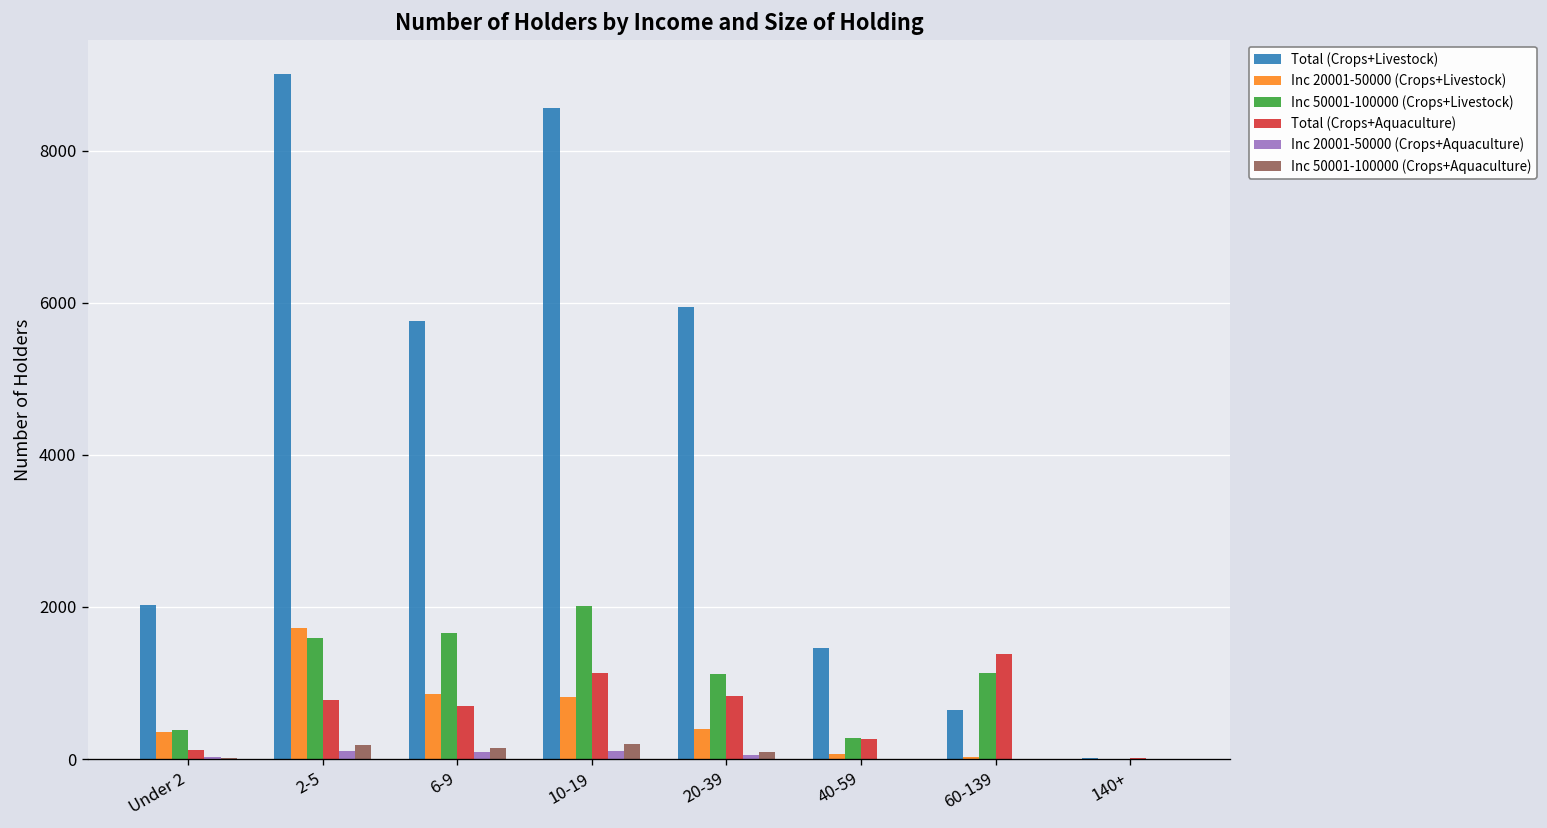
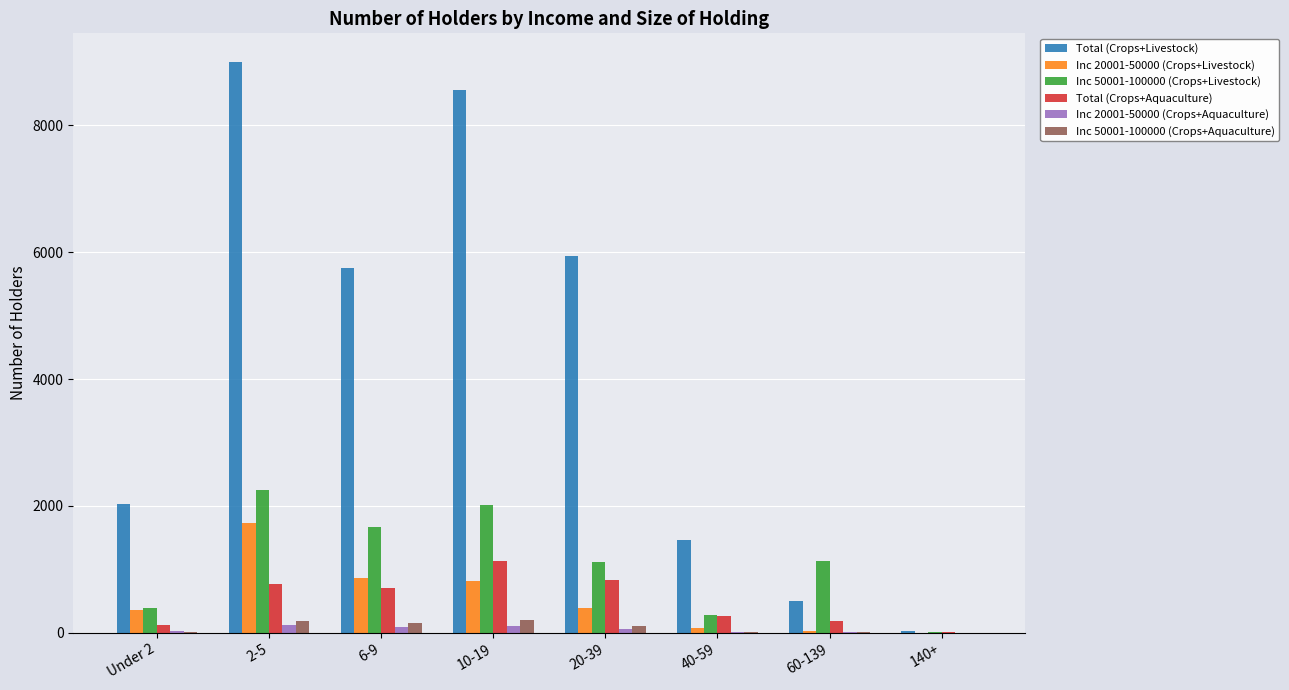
Inc 50001-100000 (Crops+Livestock), 2-5: 1600 -> 2200
Total (Crops+Livestock), 60-139: 600 -> 500
Total (Crops+Aquaculture), 60-139: 1400 -> 200
